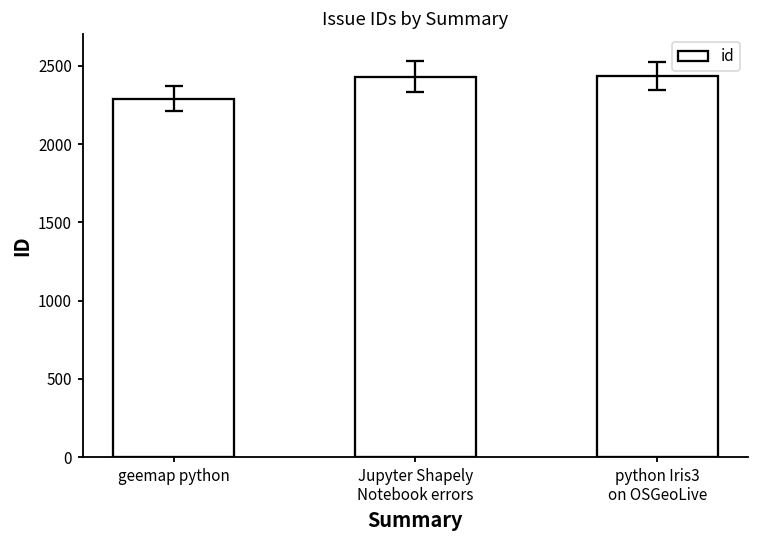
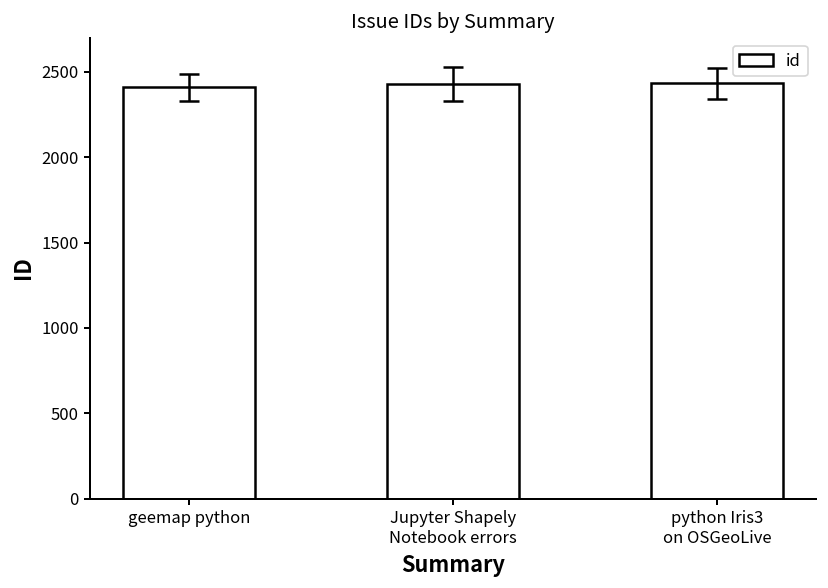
id, geemap python: 2290 -> 2410
